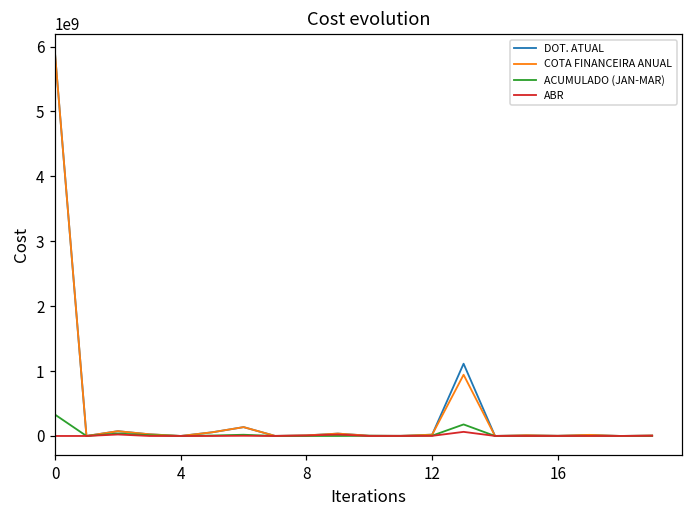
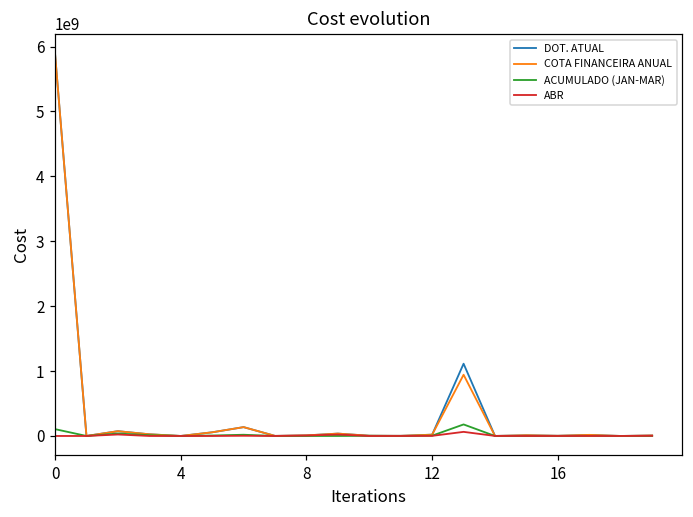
ACUMULADO (JAN-MAR), 0: 300000000 -> 100000000
